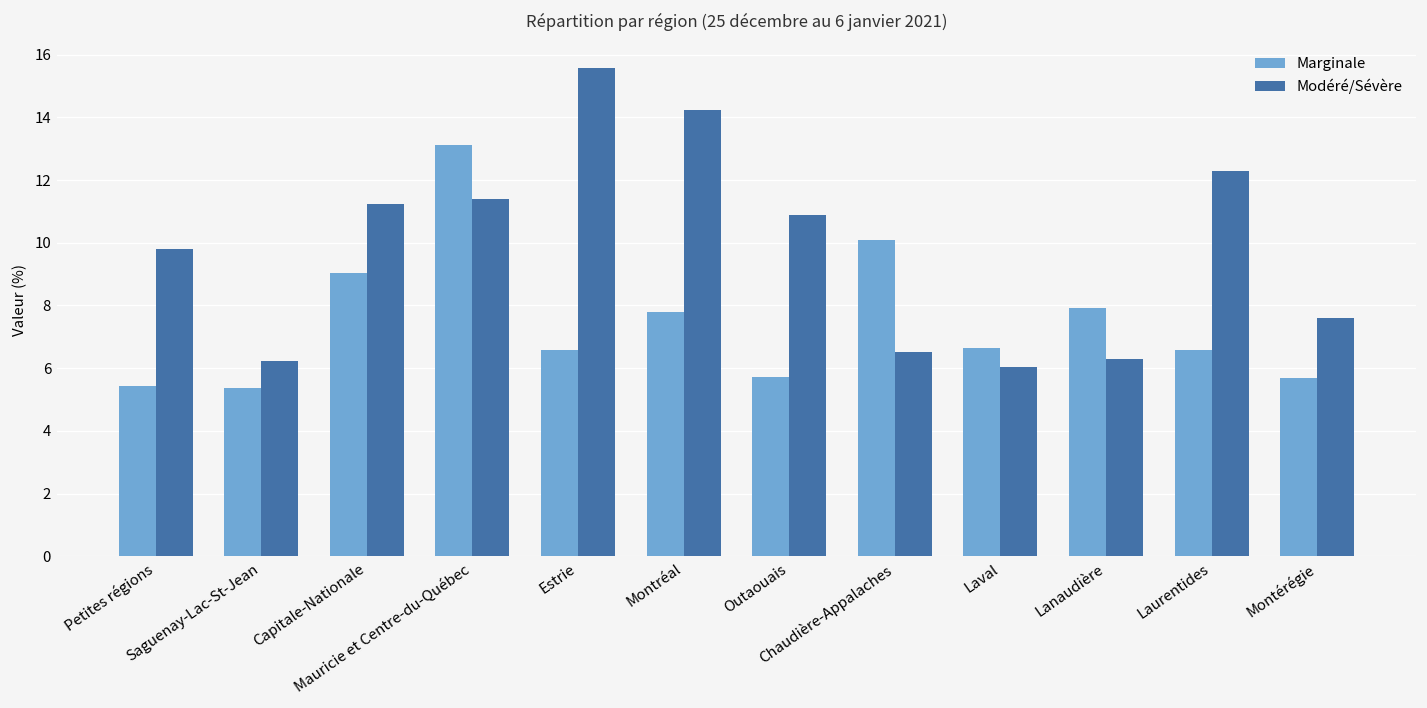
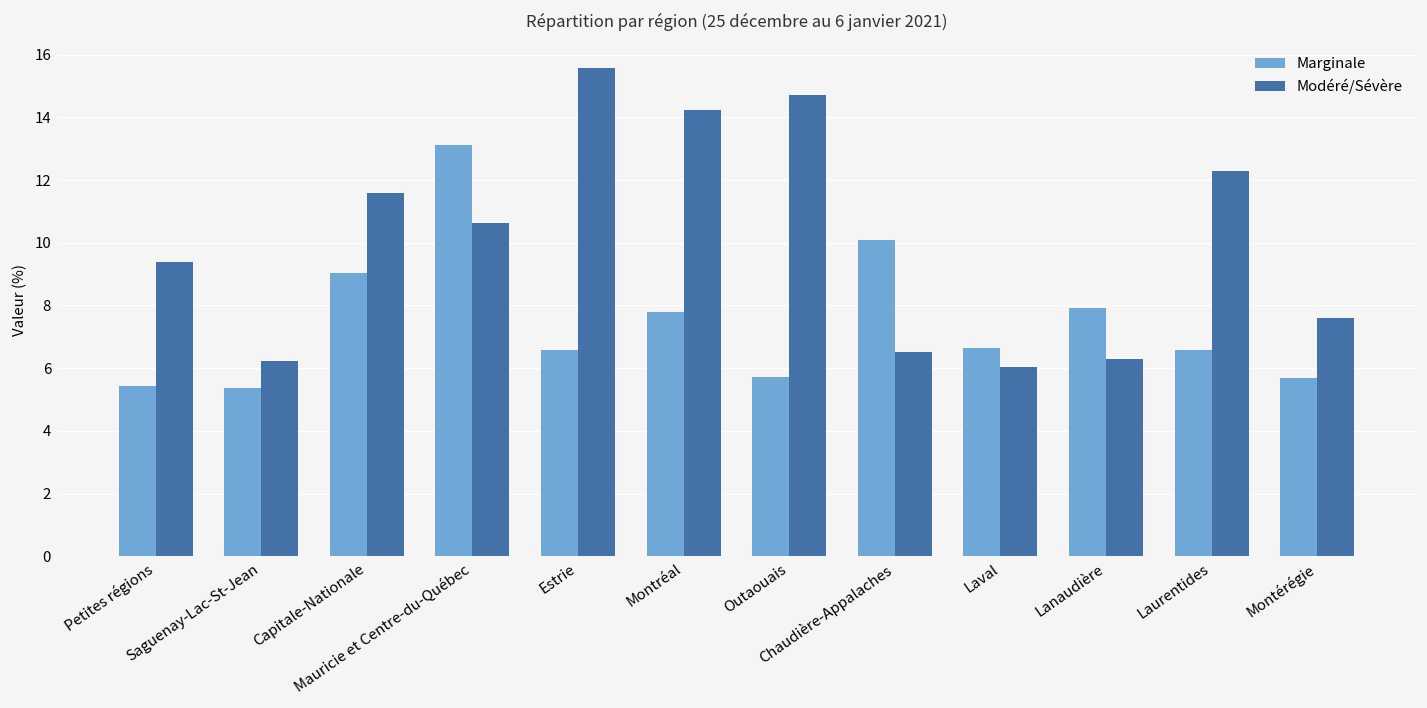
Modéré/Sévère, Petites régions: 9.8 -> 9.4
Modéré/Sévère, Capitale-Nationale: 11.2 -> 11.6
Modéré/Sévère, Mauricie et Centre-du-Québec: 11.4 -> 10.6
Modéré/Sévère, Outaouais: 10.9 -> 14.7
